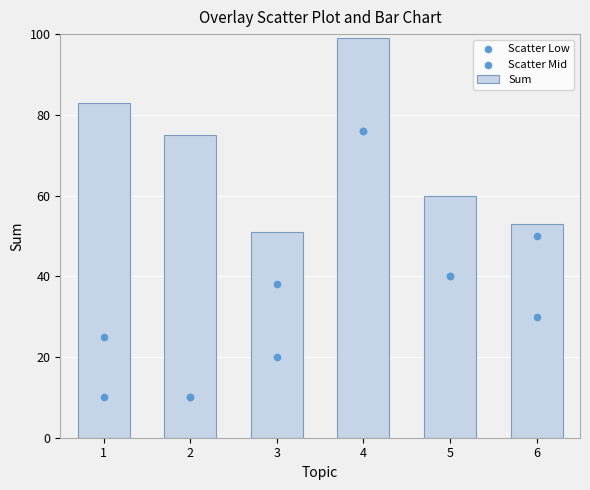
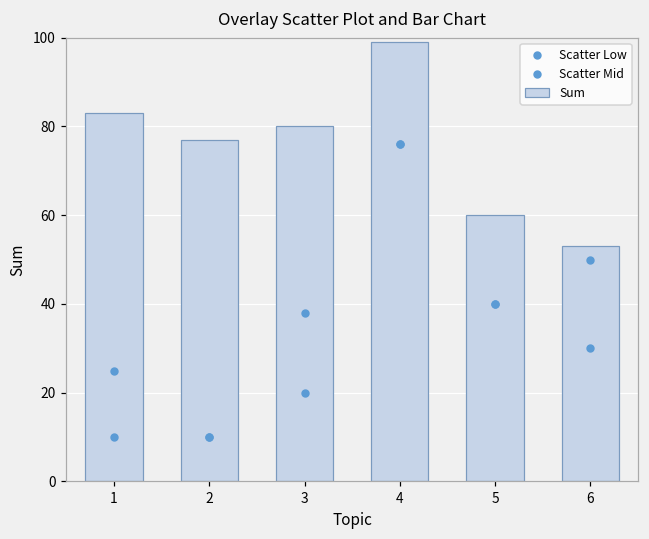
Sum, 2: 75 -> 77
Sum, 3: 51 -> 80
